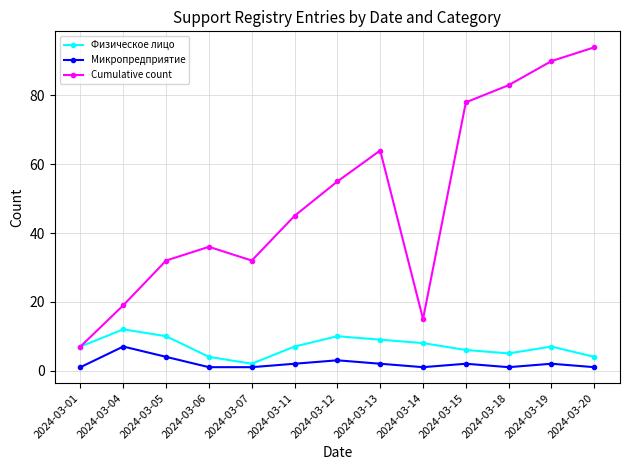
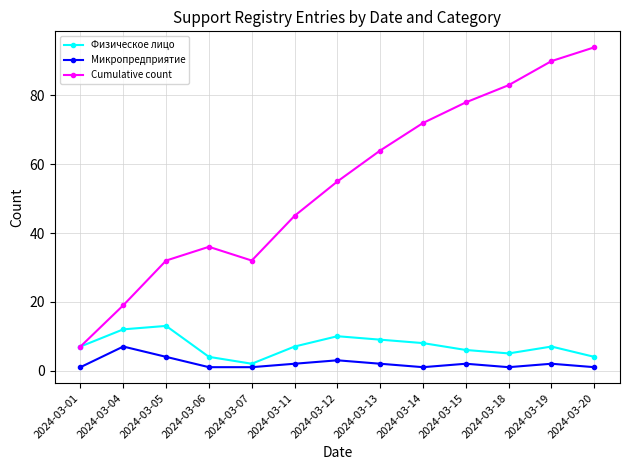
Физическое лицо, 2024-03-05: 10 -> 13
Cumulative count, 2024-03-14: 15 -> 72
